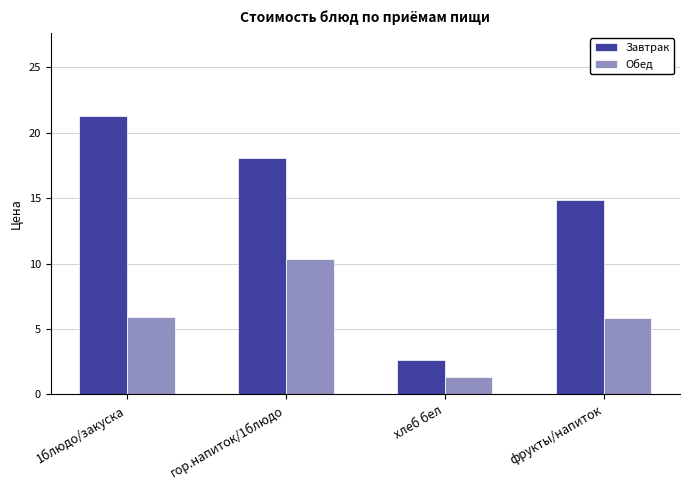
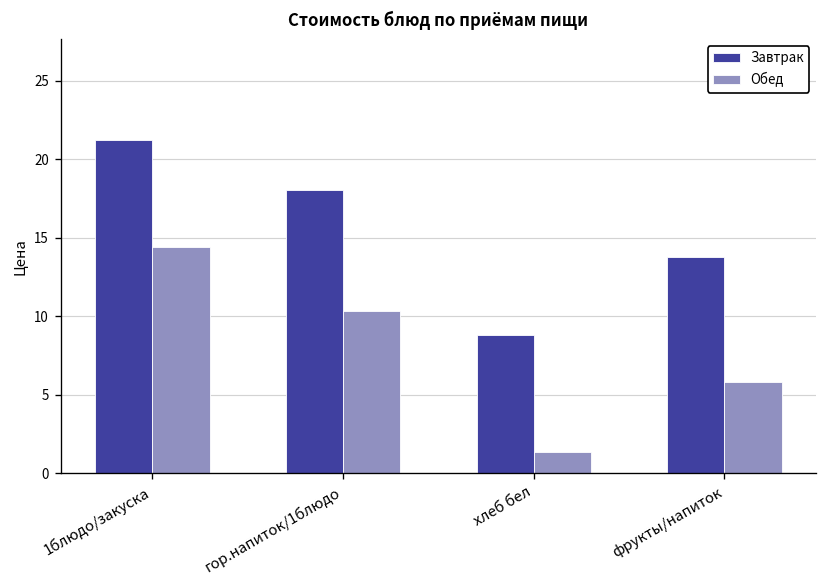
Обед, 1блюдо/закуска: 5.9 -> 14.4
Завтрак, хлеб бел: 2.6 -> 8.8
Завтрак, фрукты/напиток: 14.9 -> 13.8
